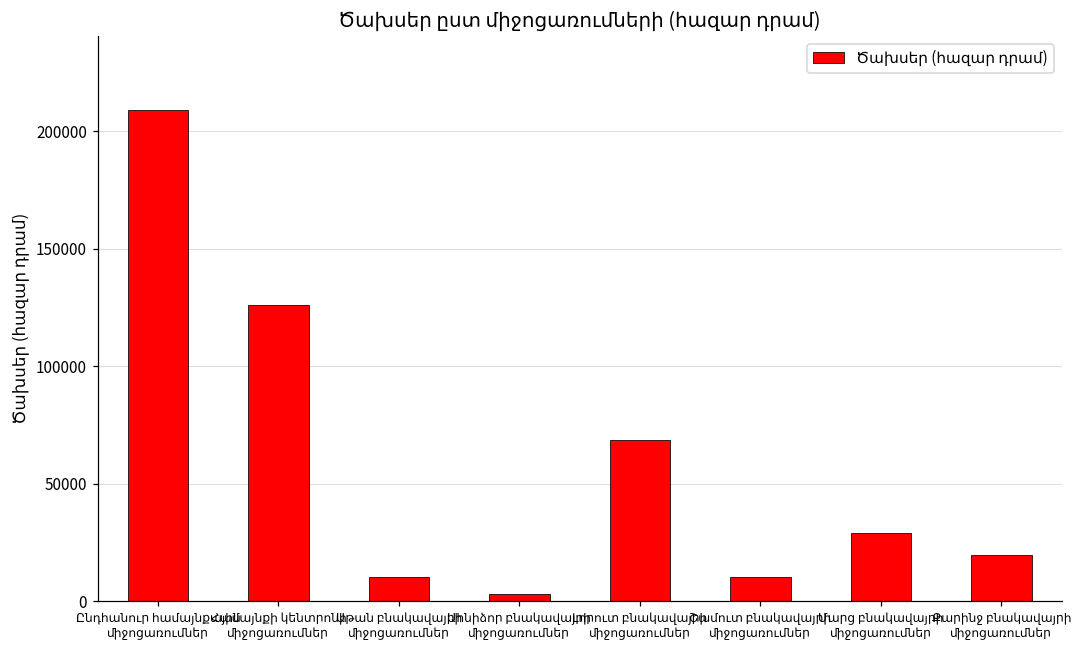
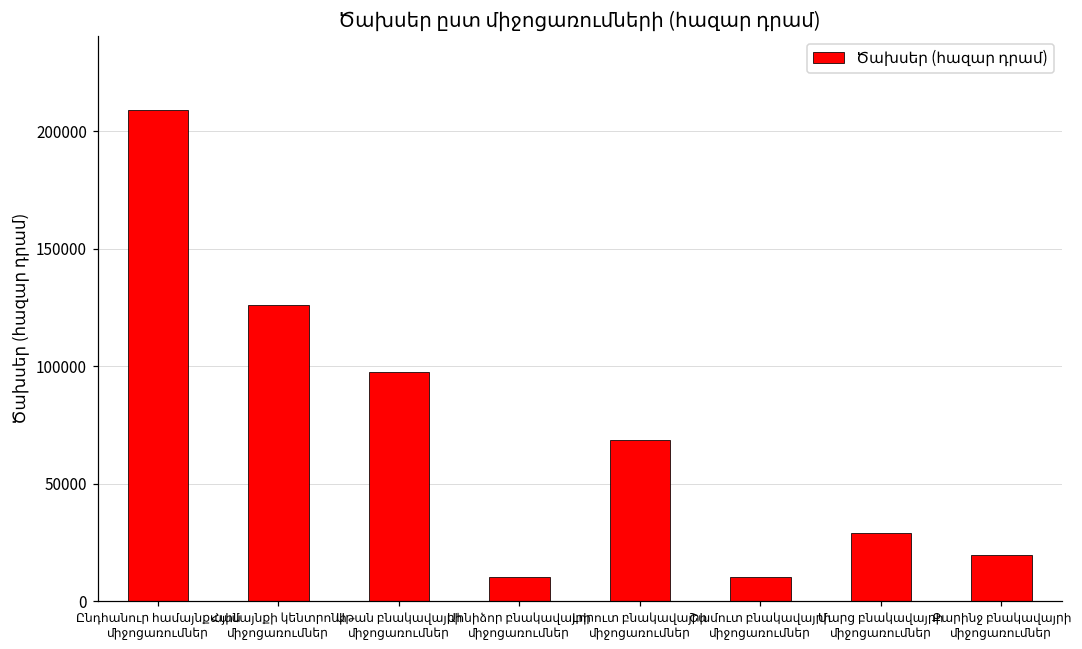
Աթան բնակավայրի միջոցառումներ: 10000 -> 97000
Ահնիձոր բնակավայրի միջոցառումներ: 3000 -> 10000
